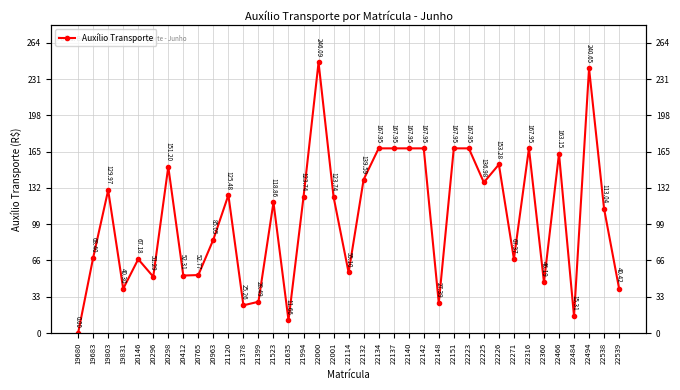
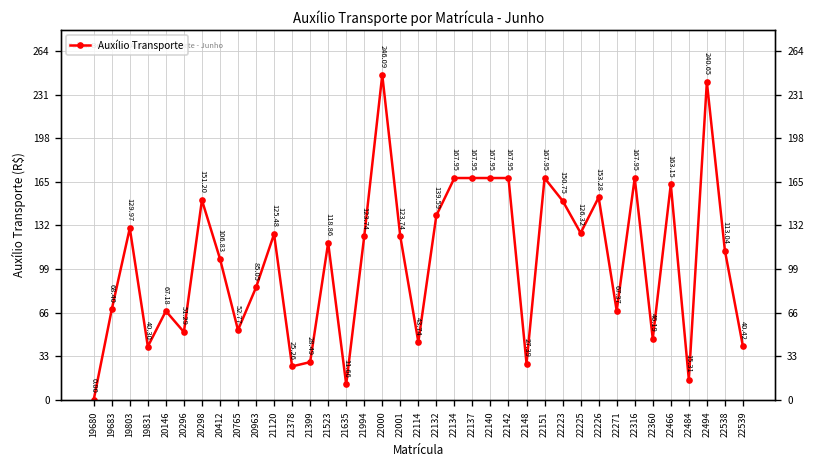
20412: 52.31 -> 106.83
22114: 55.10 -> 43.74
22223: 167.95 -> 150.75
22225: 136.98 -> 126.32
